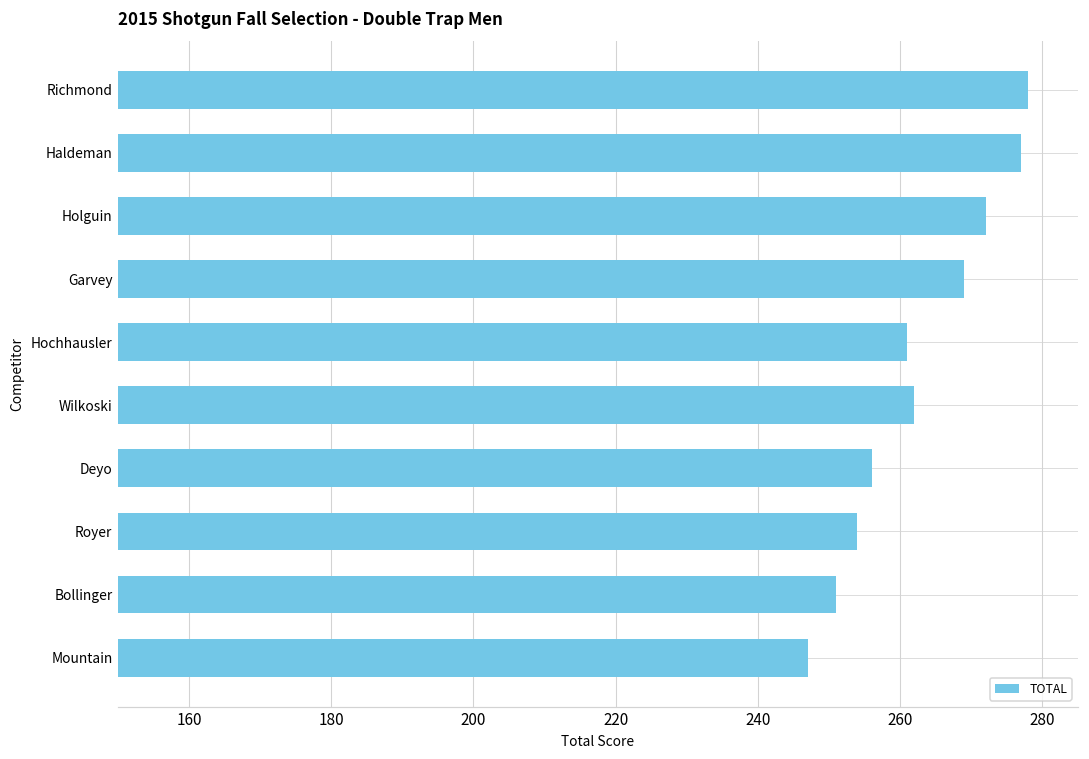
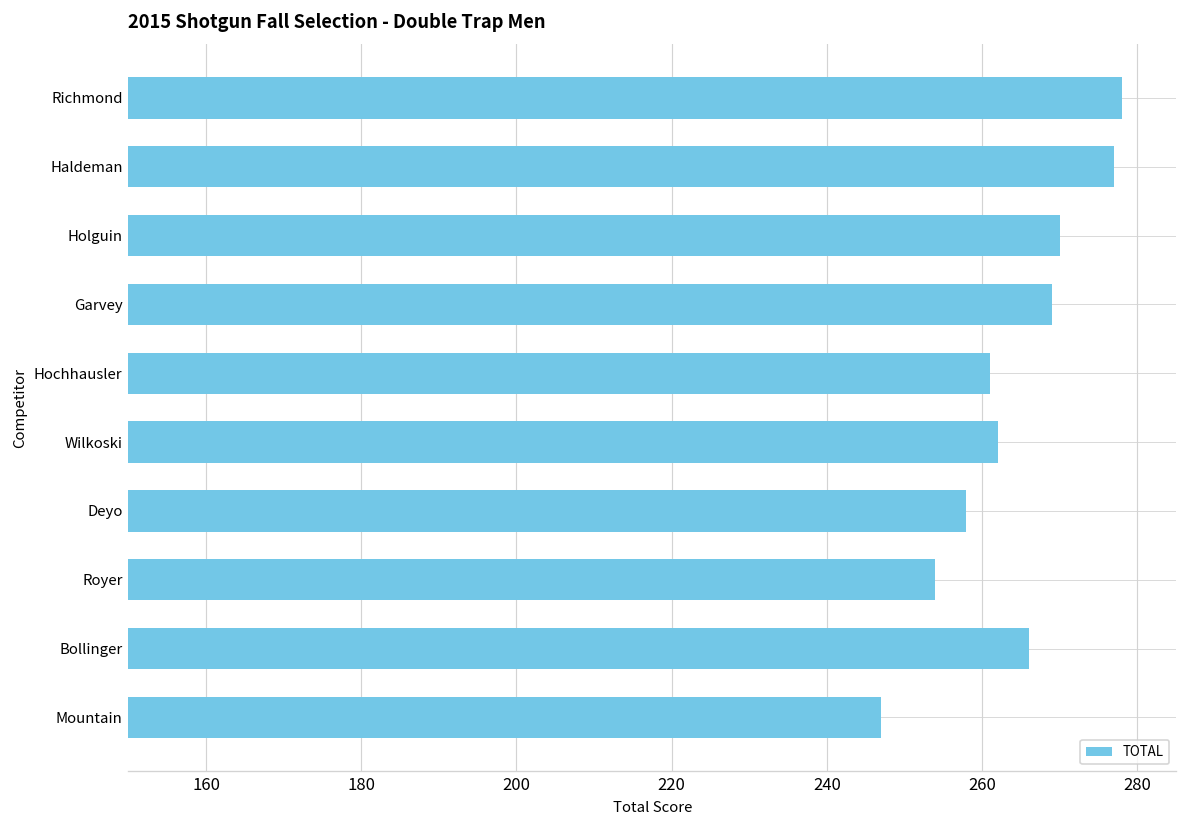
Holguin: 272 -> 270
Deyo: 256 -> 258
Bollinger: 251 -> 266
